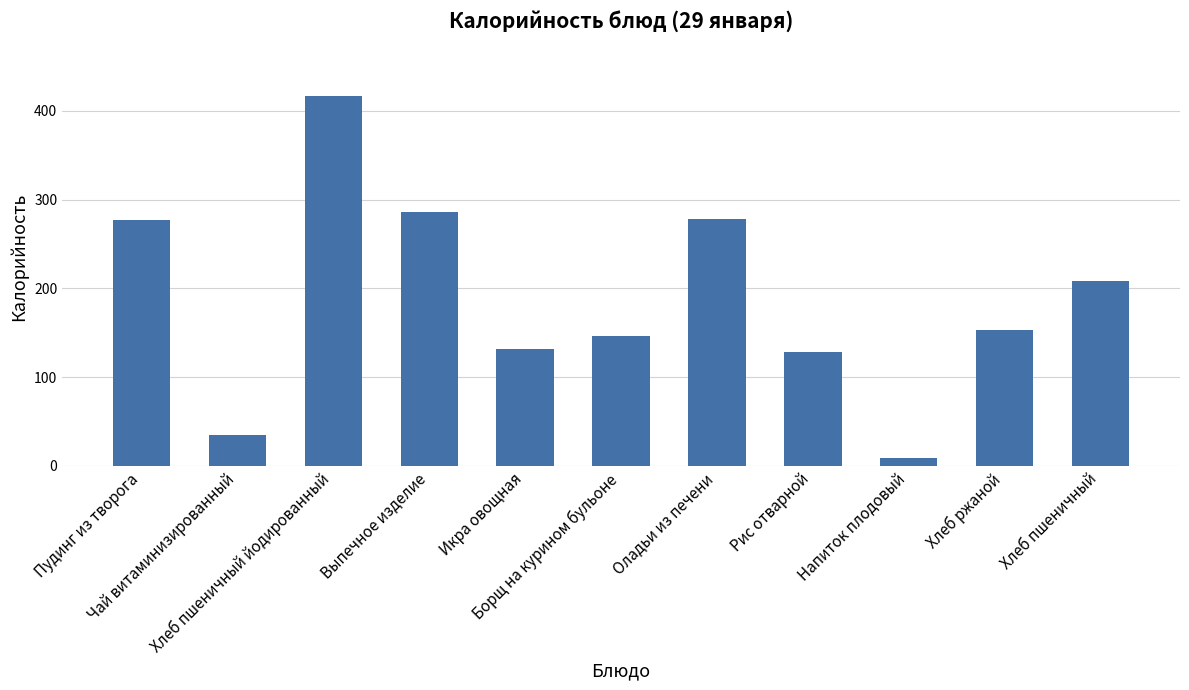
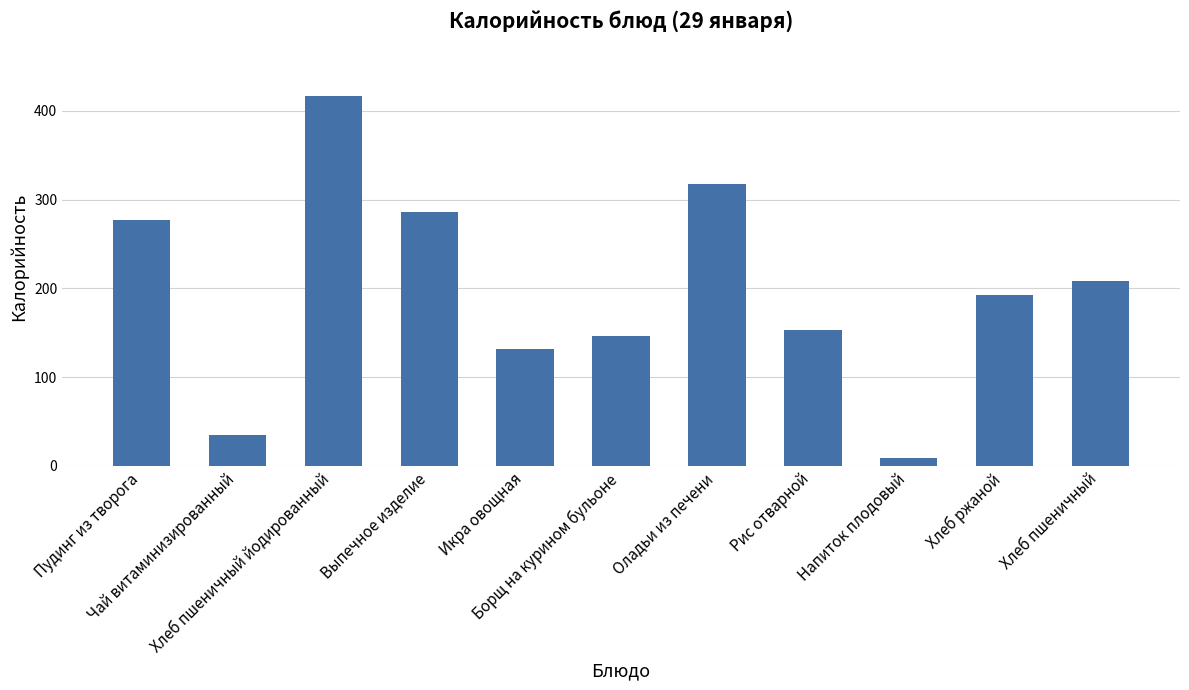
Оладьи из печени: 280 -> 320
Рис отварной: 130 -> 150
Хлеб ржаной: 150 -> 190
